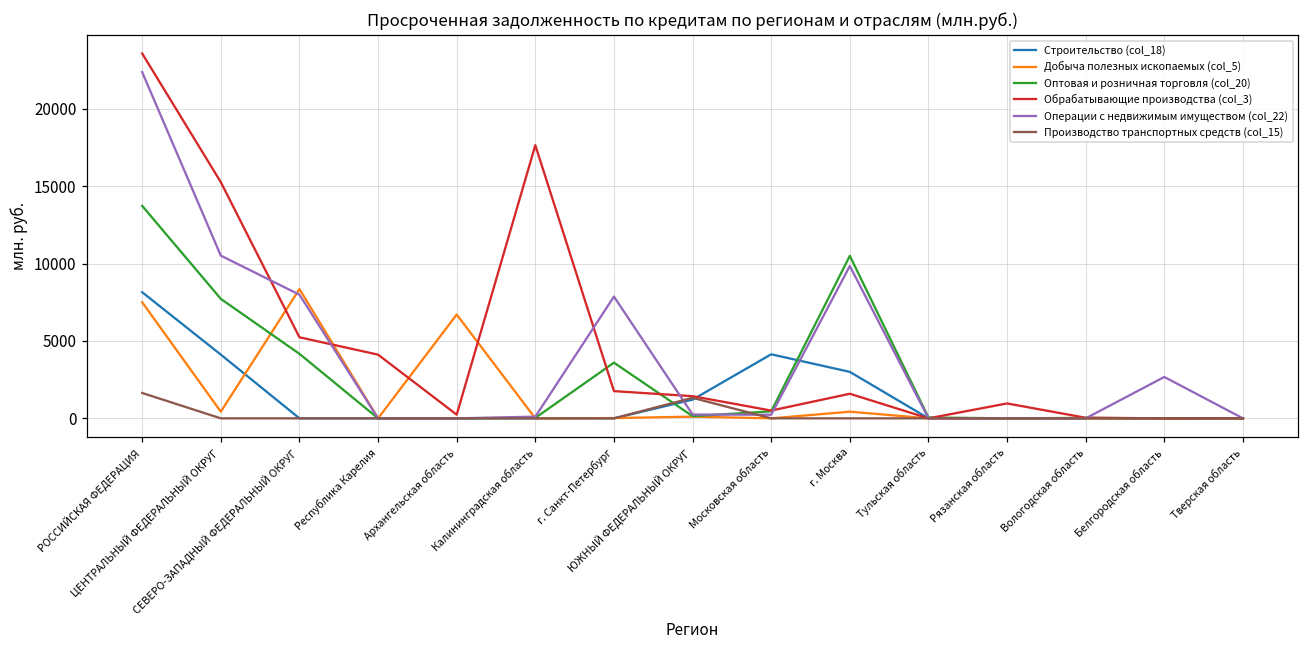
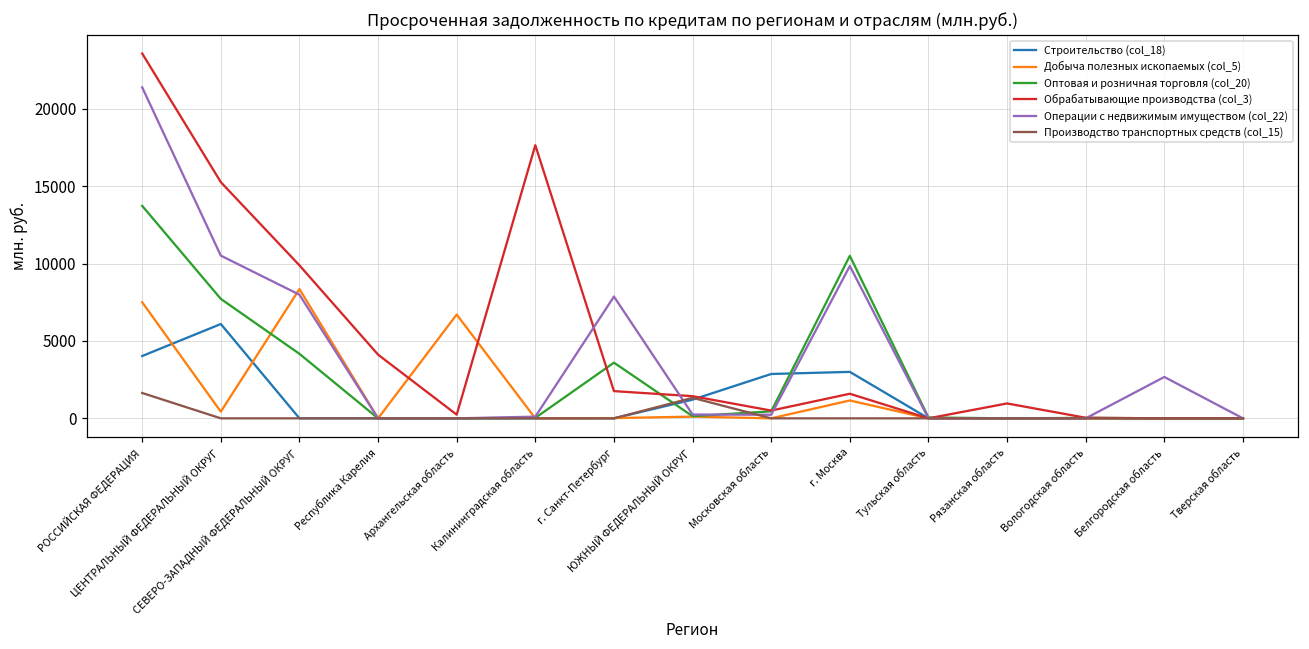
Строительство (col_18), РОССИЙСКАЯ ФЕДЕРАЦИЯ: 8200 -> 4000
Операции с недвижимым имуществом (col_22), РОССИЙСКАЯ ФЕДЕРАЦИЯ: 22400 -> 21400
Строительство (col_18), ЦЕНТРАЛЬНЫЙ ФЕДЕРАЛЬНЫЙ ОКРУГ: 4100 -> 6100
Обрабатывающие производства (col_3), СЕВЕРО-ЗАПАДНЫЙ ФЕДЕРАЛЬНЫЙ ОКРУГ: 5200 -> 9900
Строительство (col_18), Московская область: 4100 -> 2900
Добыча полезных ископаемых (col_5), г. Москва: 400 -> 1200
